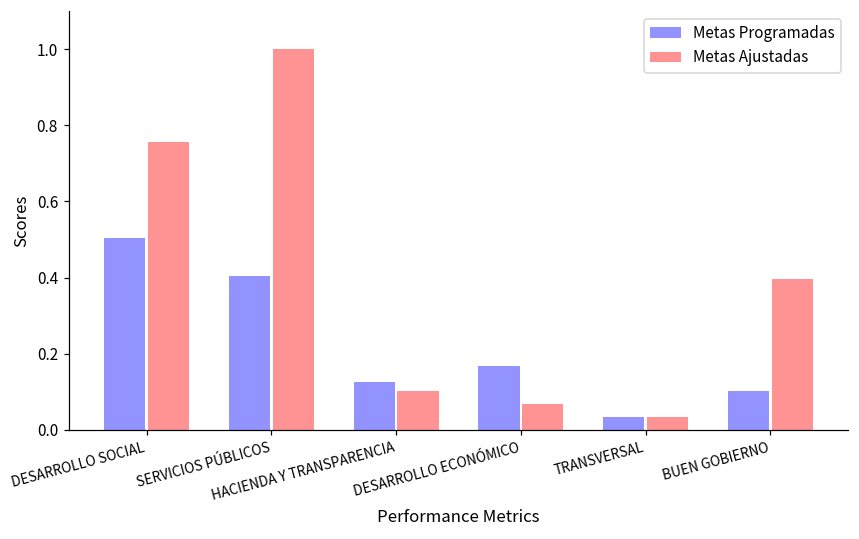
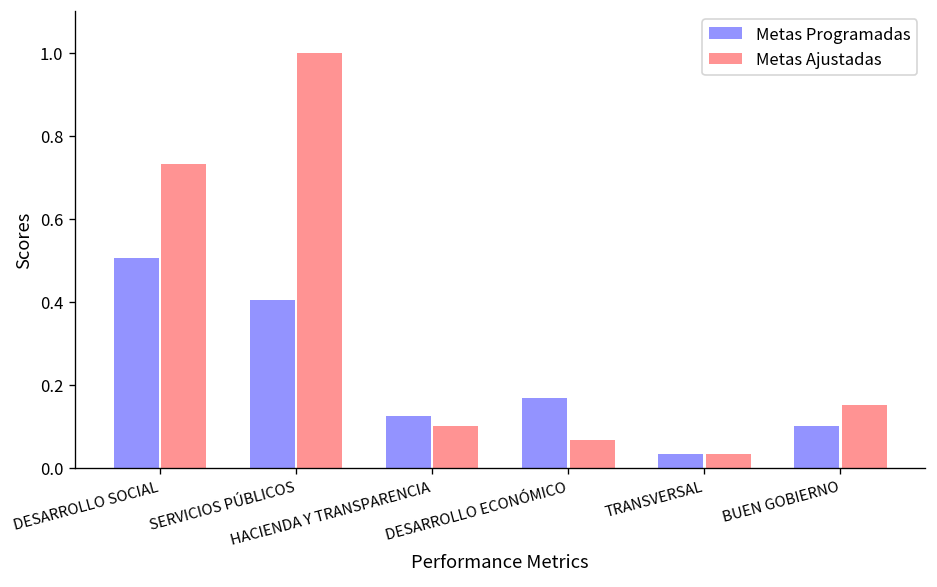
Metas Ajustadas, DESARROLLO SOCIAL: 0.76 -> 0.73
Metas Ajustadas, BUEN GOBIERNO: 0.39 -> 0.15
